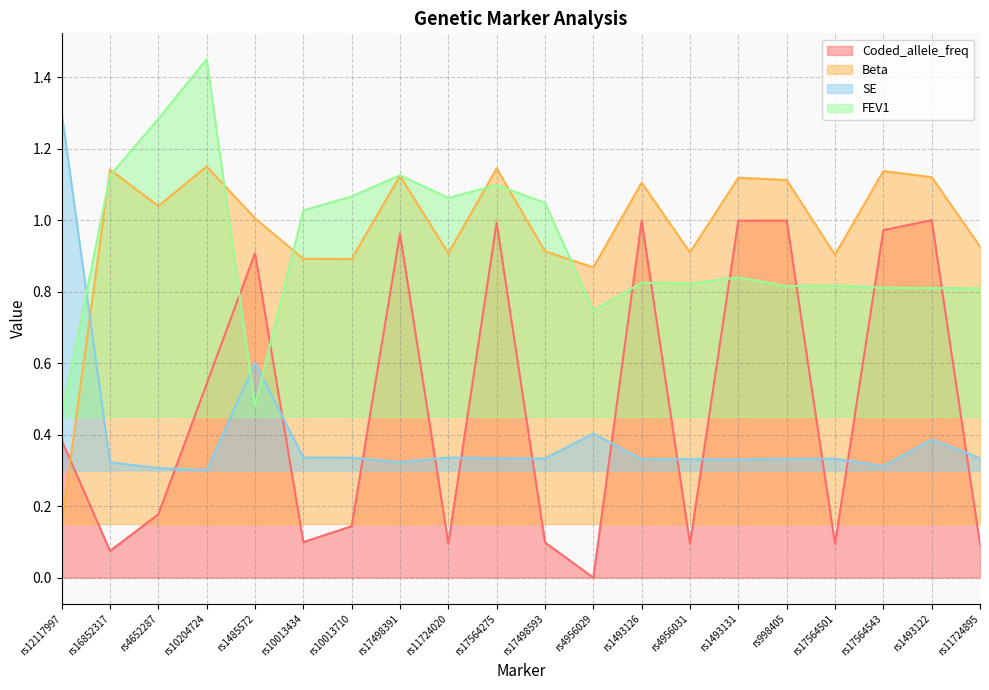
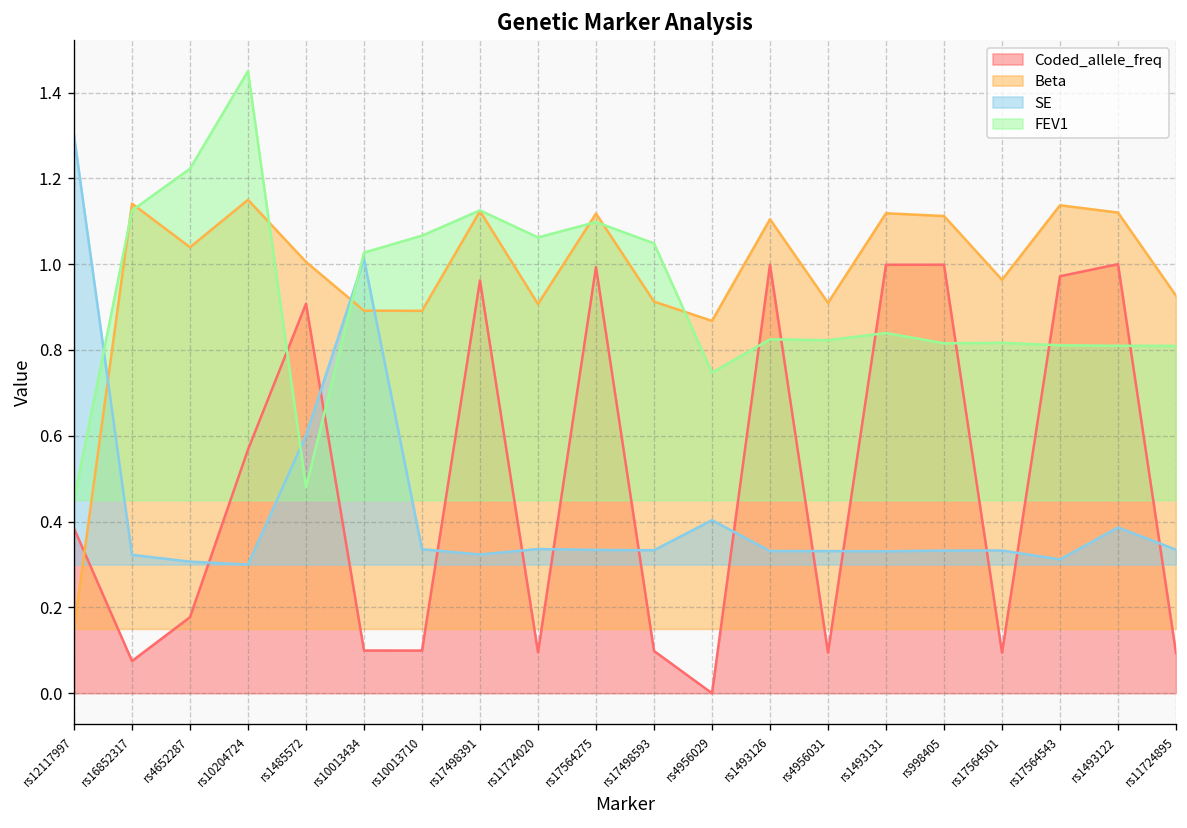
FEV1, rs4652287: 1.28 -> 1.22
Coded_allele_freq, rs10204724: 0.54 -> 0.57
SE, rs10013434: 0.34 -> 1.01
Coded_allele_freq, rs10013710: 0.14 -> 0.10
Beta, rs17564275: 1.14 -> 1.12
Beta, rs17564501: 0.90 -> 0.96
